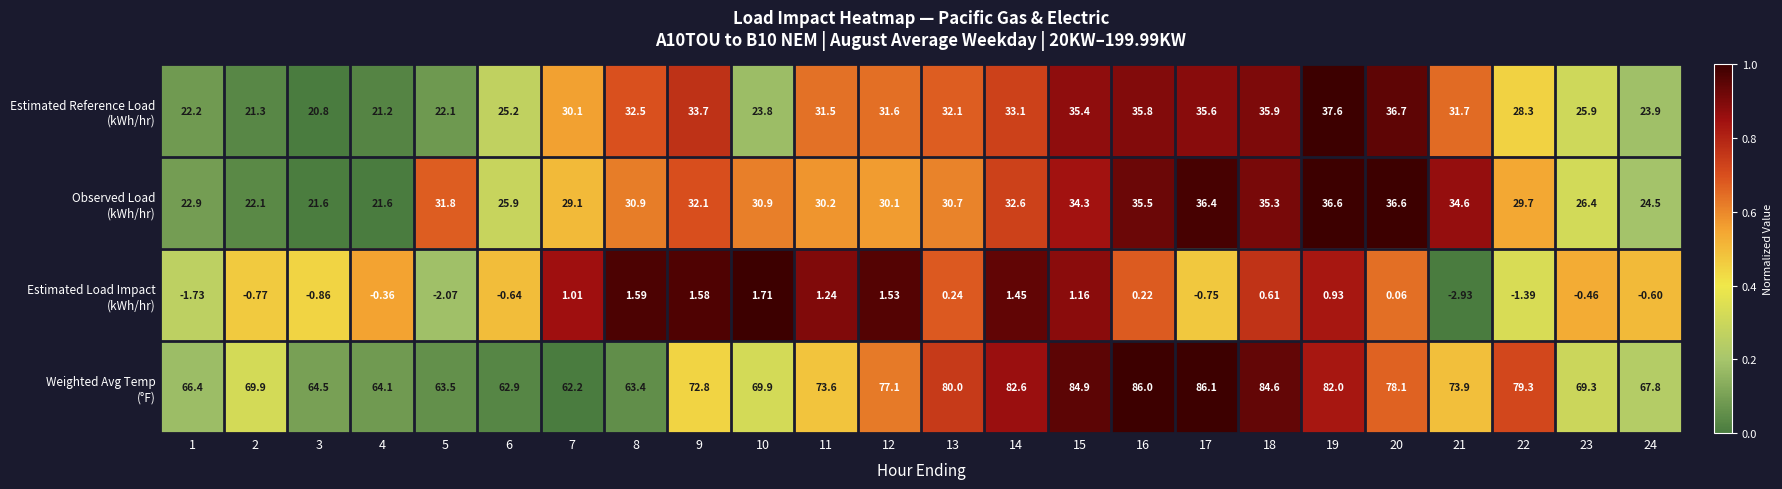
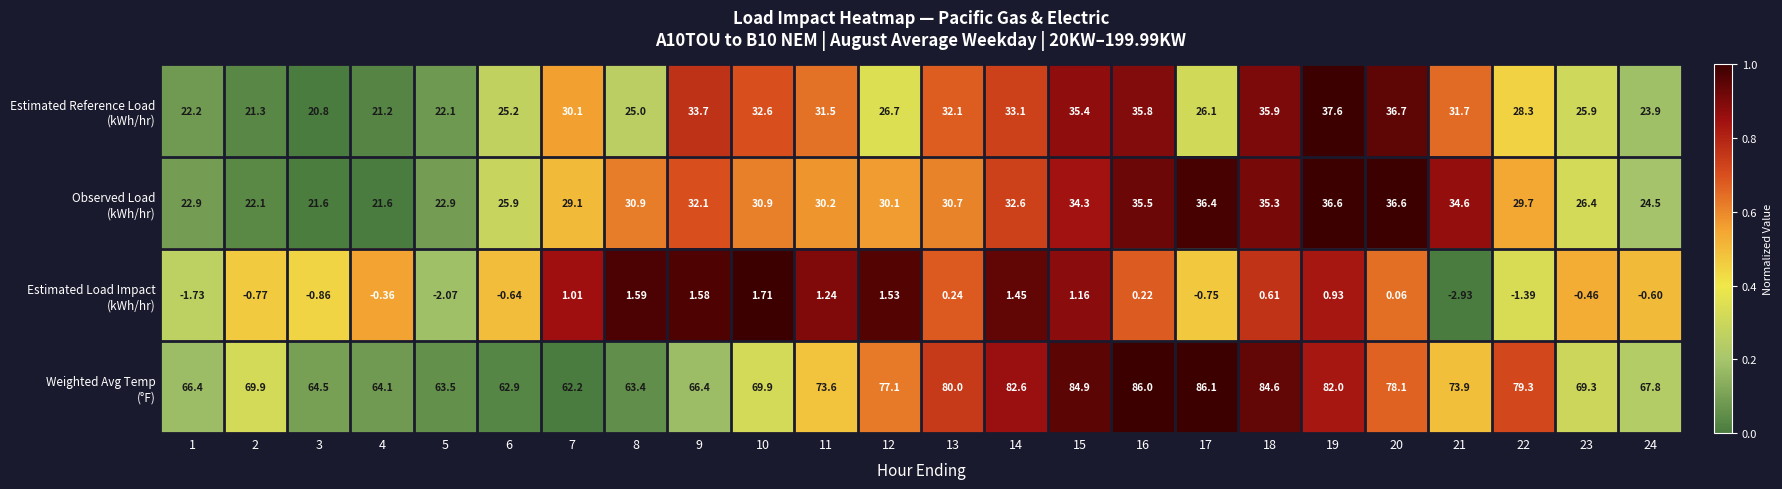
Estimated Reference Load (kWh/hr), 8: 32.5 -> 25.0
Estimated Reference Load (kWh/hr), 10: 23.8 -> 32.6
Estimated Reference Load (kWh/hr), 12: 31.6 -> 26.7
Estimated Reference Load (kWh/hr), 17: 35.6 -> 26.1
Observed Load (kWh/hr), 5: 31.8 -> 22.9
Weighted Avg Temp (°F), 9: 72.8 -> 66.4
